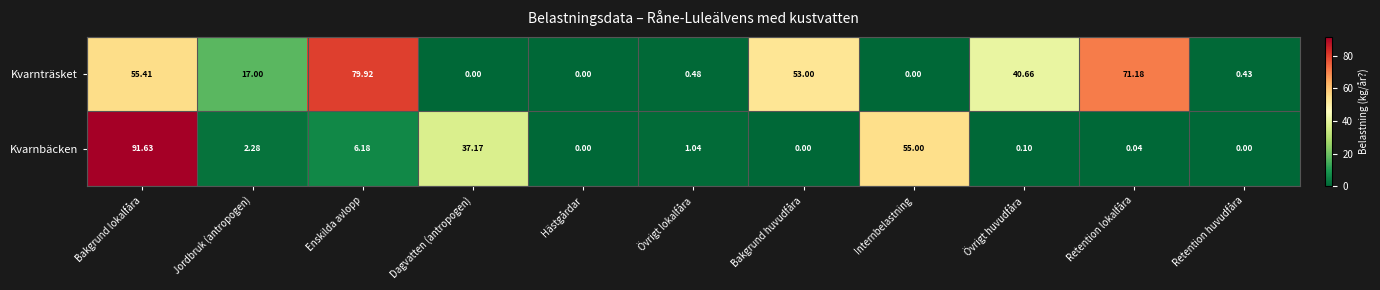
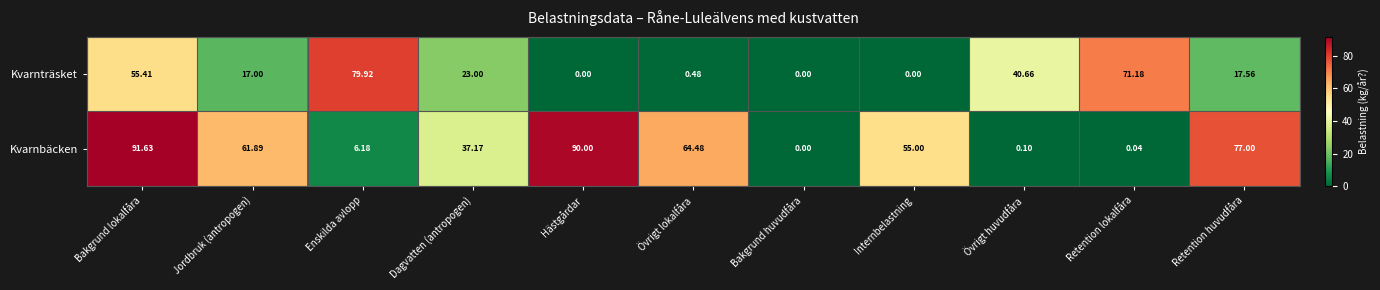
Kvarnträsket, Dagvatten (antropogen): 0.00 -> 23.00
Kvarnträsket, Bakgrund huvudfåra: 53.00 -> 0.00
Kvarnträsket, Retention huvudfåra: 0.43 -> 17.56
Kvarnbäcken, Jordbruk (antropogen): 2.28 -> 61.89
Kvarnbäcken, Hästgårdar: 0.00 -> 90.00
Kvarnbäcken, Övrigt lokalfåra: 1.04 -> 64.48
Kvarnbäcken, Retention huvudfåra: 0.00 -> 77.00
